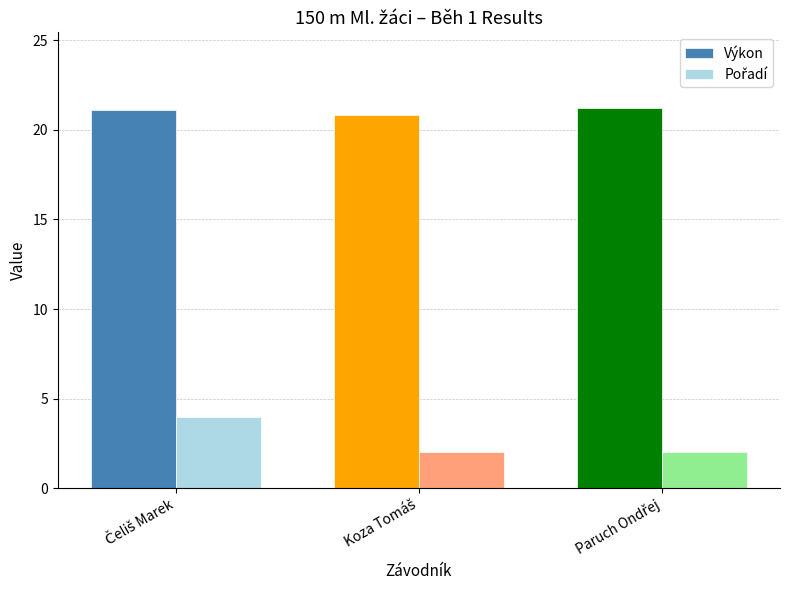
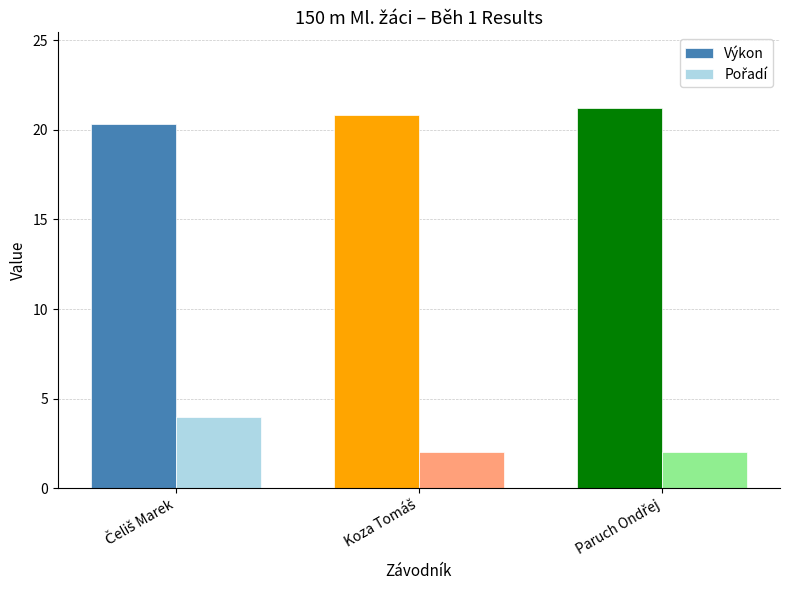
Výkon, Čeliš Marek: 21.1 -> 20.3
